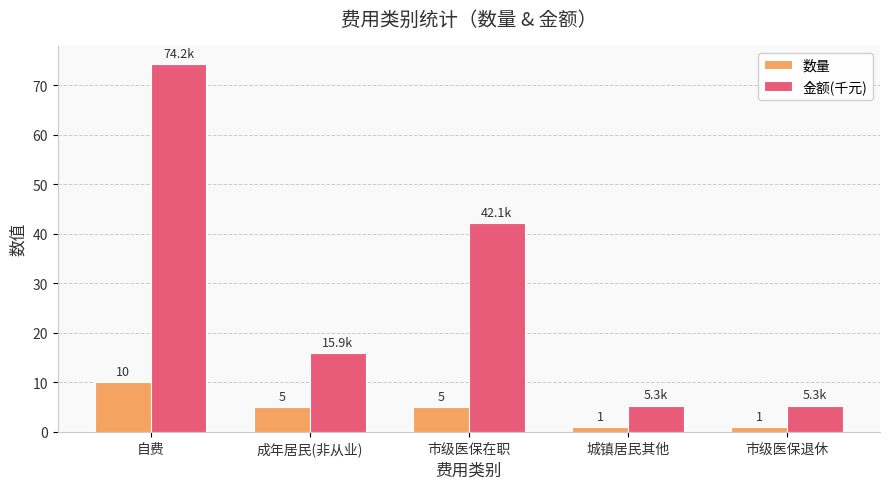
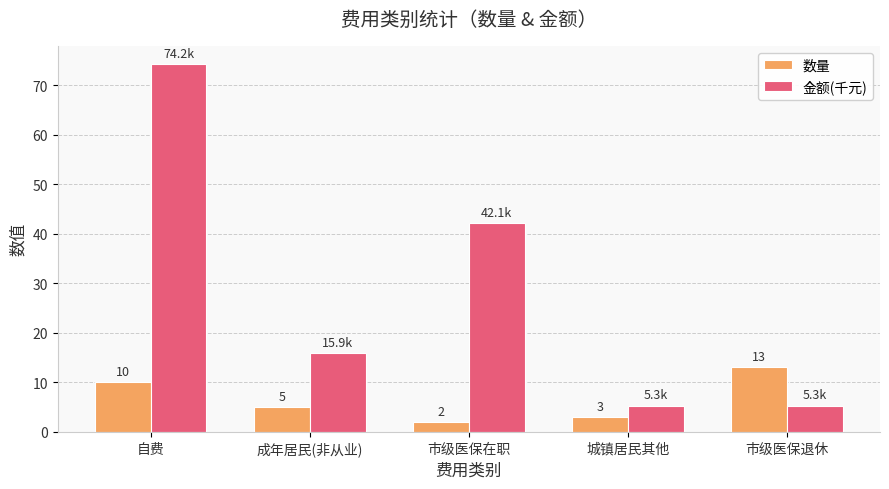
数量, 市级医保在职: 5 -> 2
数量, 城镇居民其他: 1 -> 3
数量, 市级医保退休: 1 -> 13
